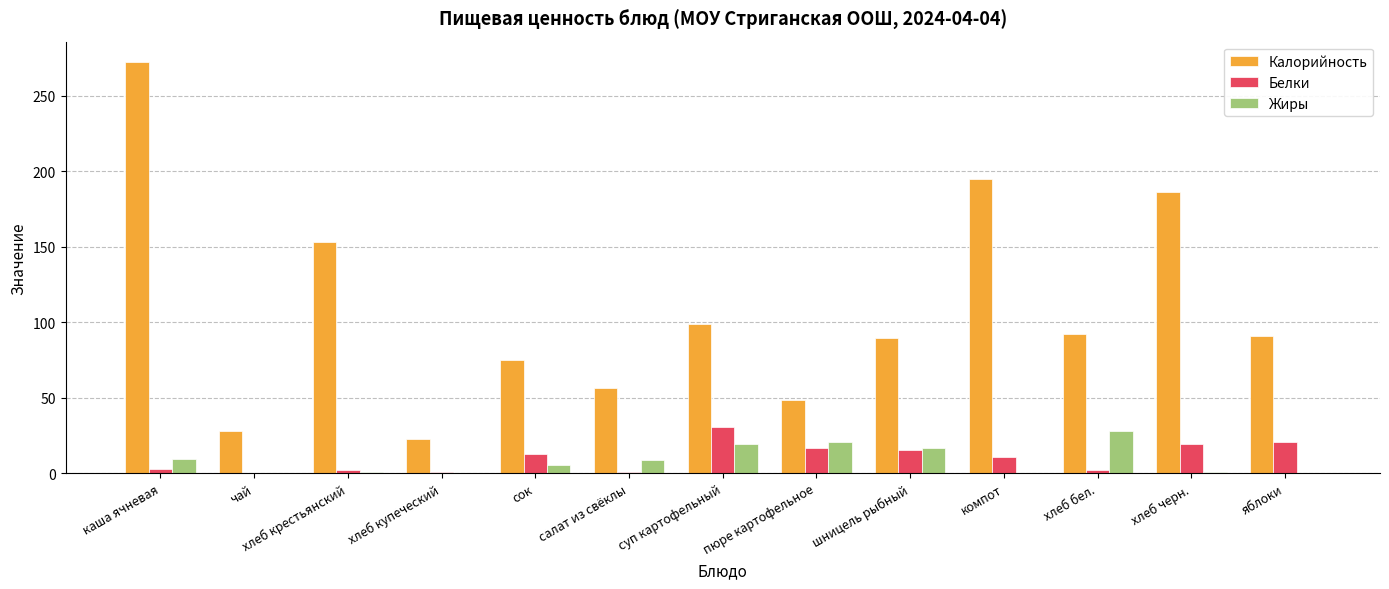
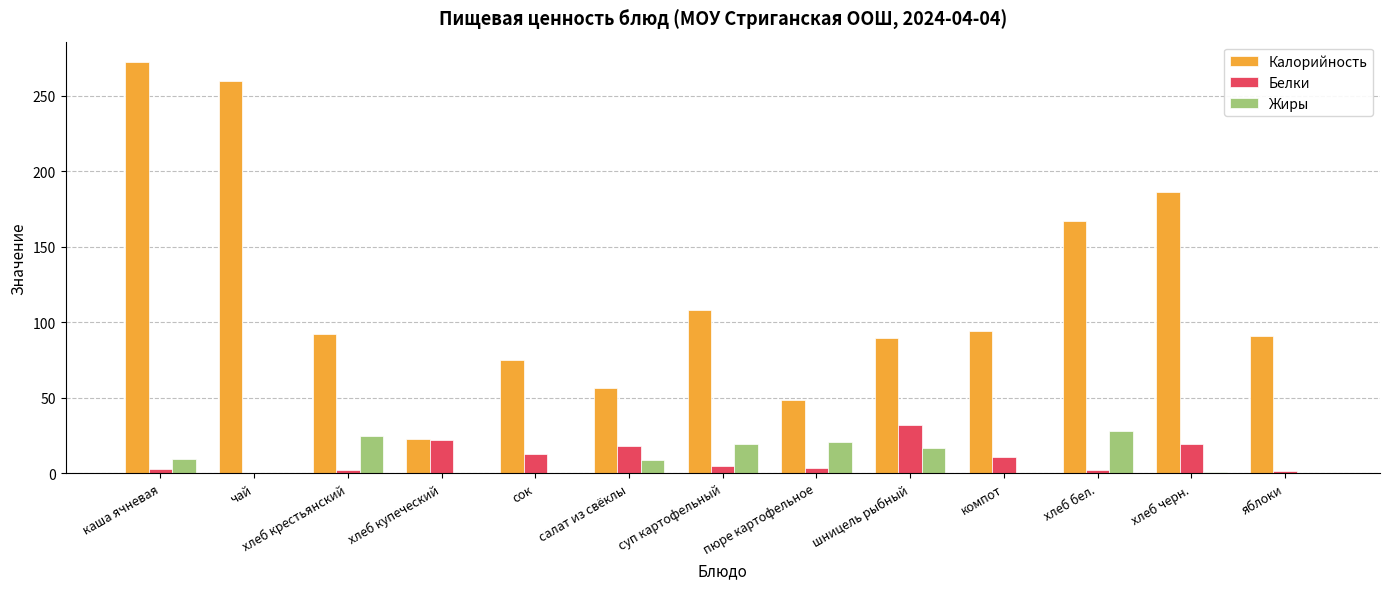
Калорийность, чай: 28 -> 260
Калорийность, хлеб крестьянский: 153 -> 92
Жиры, хлеб крестьянский: 0 -> 25
Белки, хлеб купеческий: 1 -> 22
Жиры, сок: 6 -> 0
Белки, салат из свёклы: 1 -> 18
Калорийность, суп картофельный: 99 -> 108
Белки, суп картофельный: 30 -> 4
Белки, пюре картофельное: 17 -> 4
Белки, шницель рыбный: 15 -> 32
Калорийность, компот: 194 -> 94
Калорийность, хлеб бел.: 92 -> 167
Белки, яблоки: 21 -> 2
